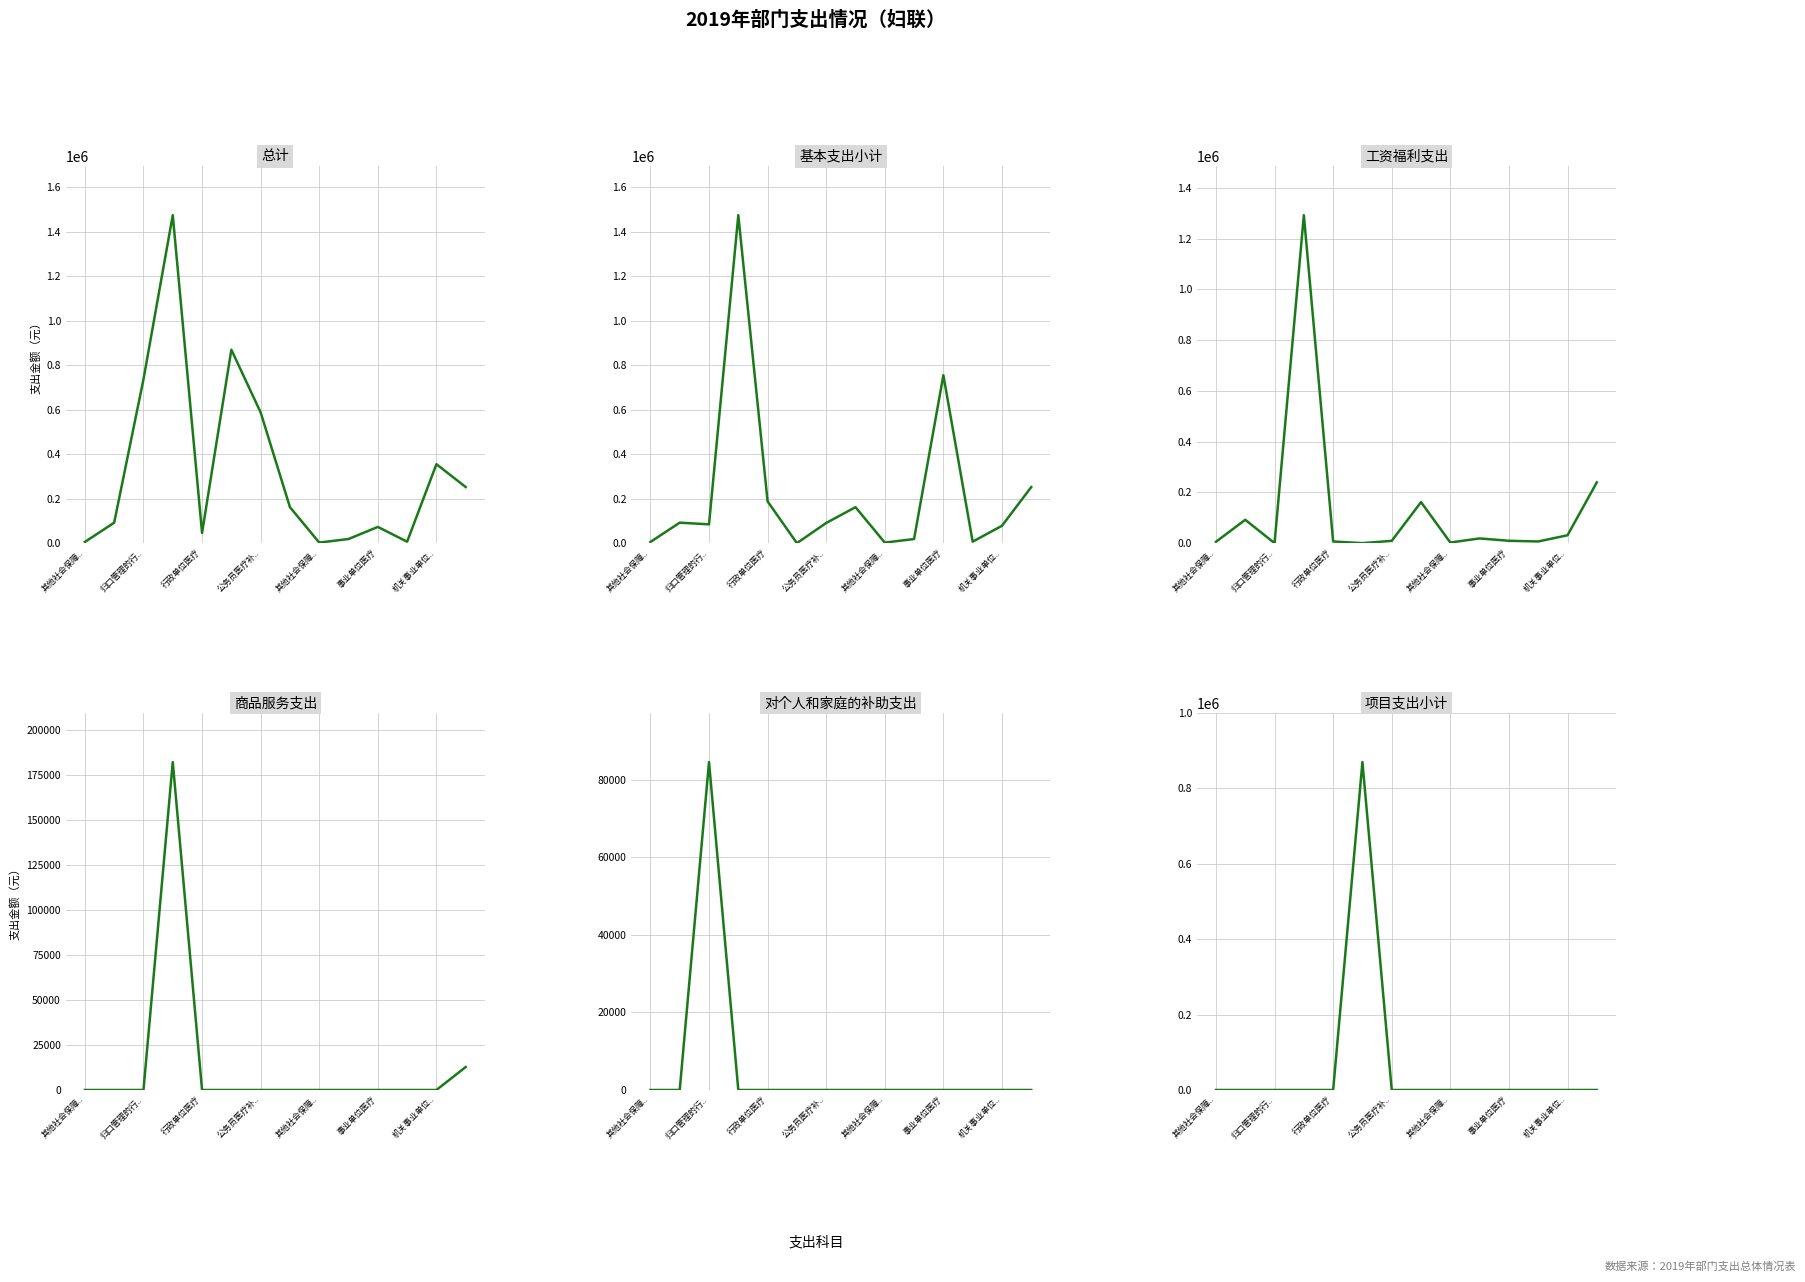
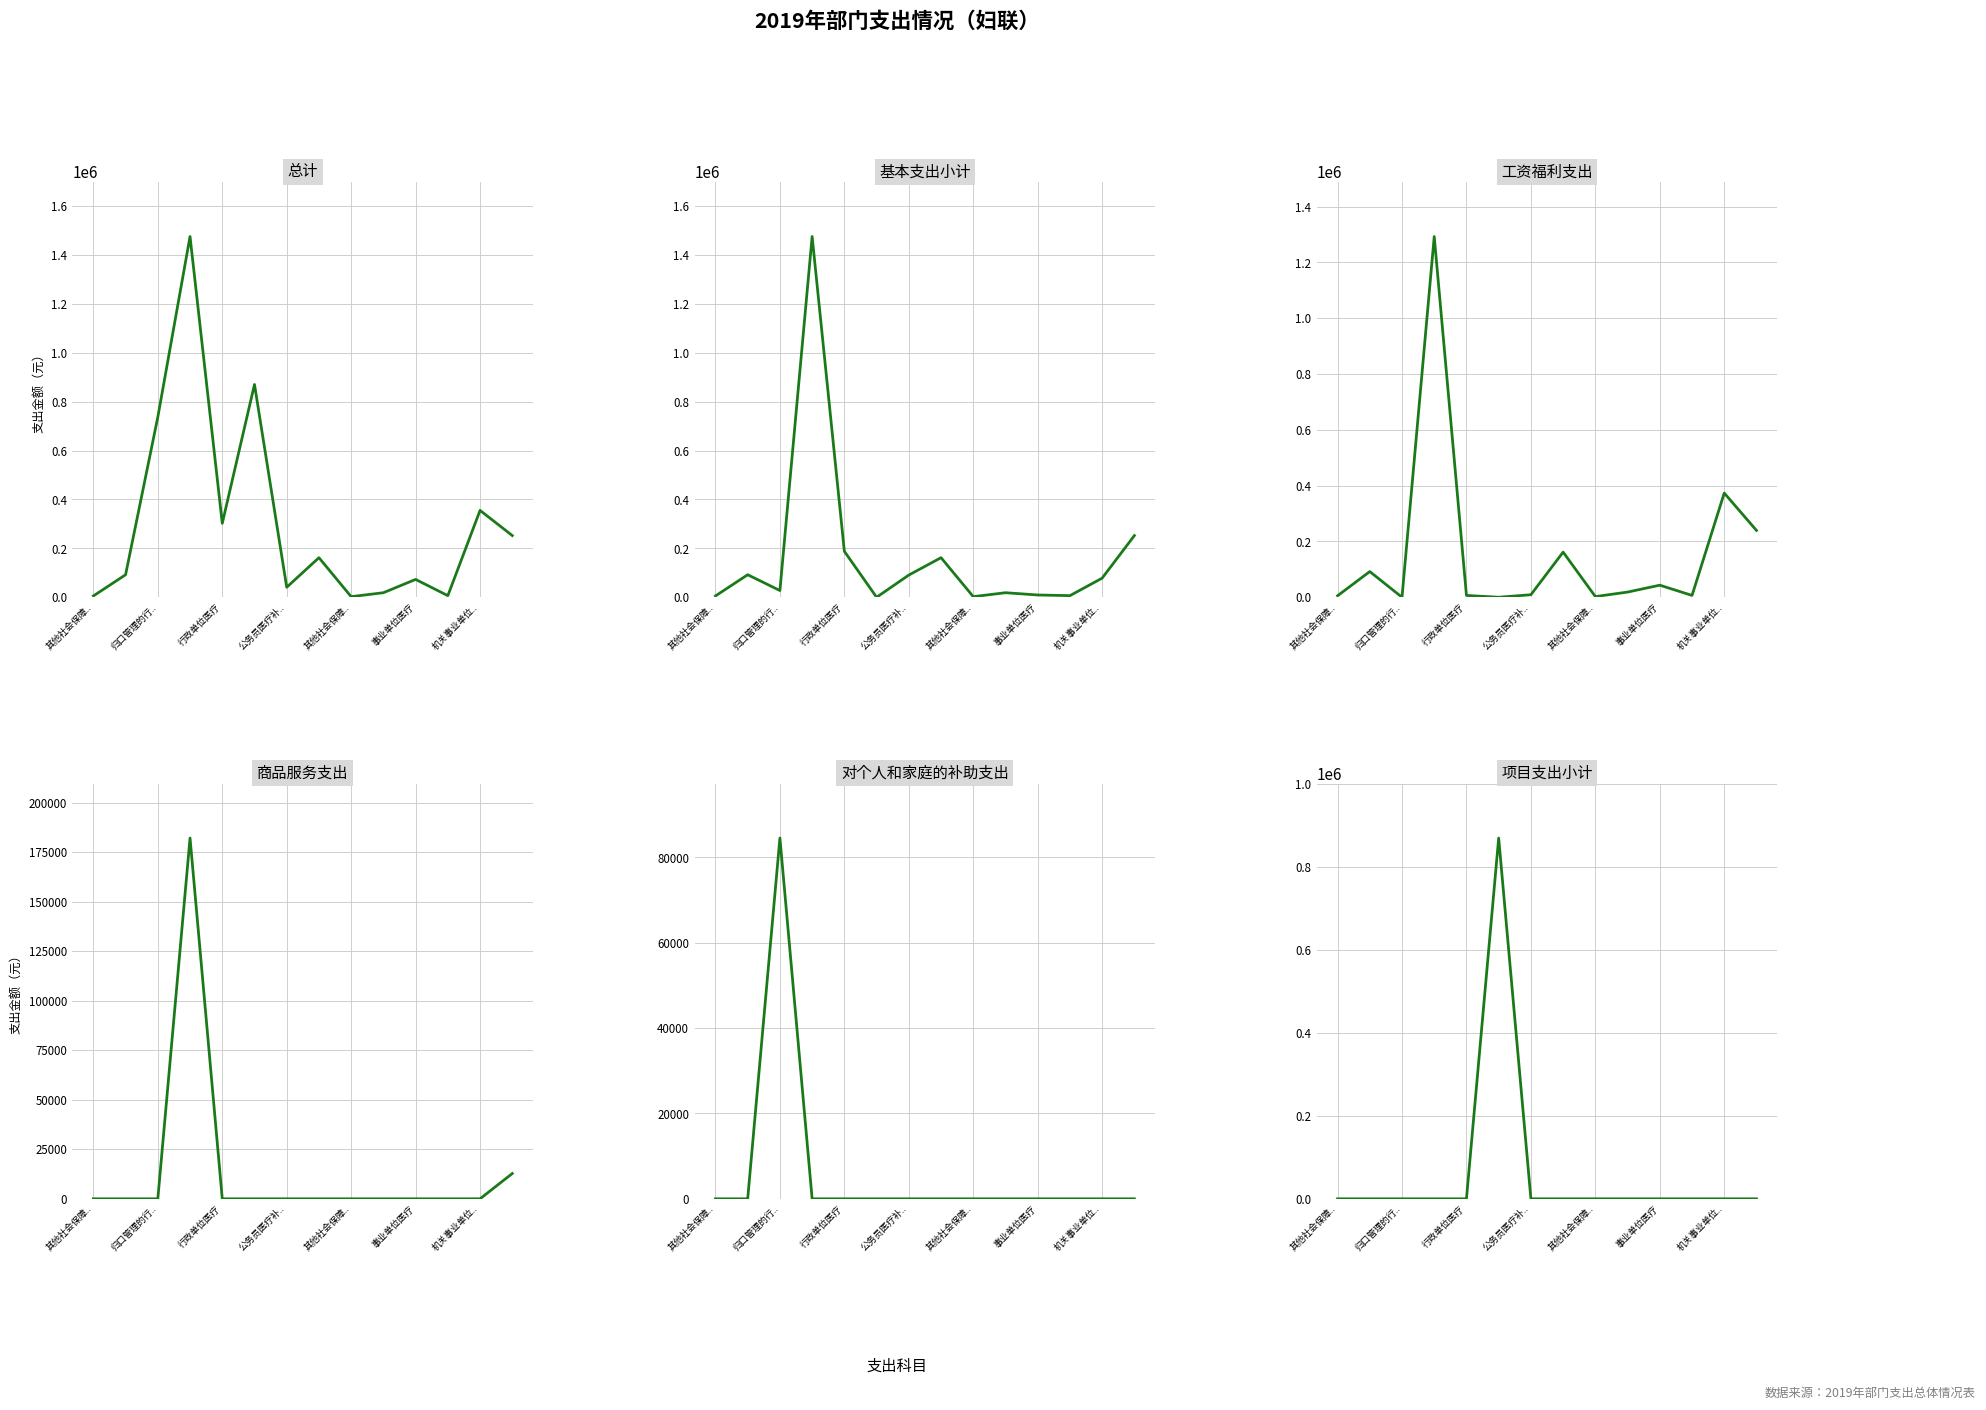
总计, 行政单位医疗: 50000 -> 300000
总计, 公务员医疗补..: 590000 -> 40000
基本支出小计, 归口管理的行..: 80000 -> 30000
基本支出小计, 事业单位医疗: 760000 -> 10000
工资福利支出, 事业单位医疗: 10000 -> 40000
工资福利支出, 机关事业单位..: 30000 -> 370000
